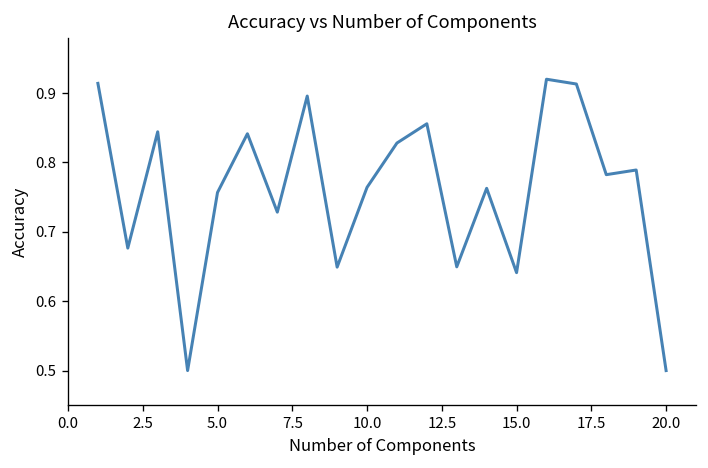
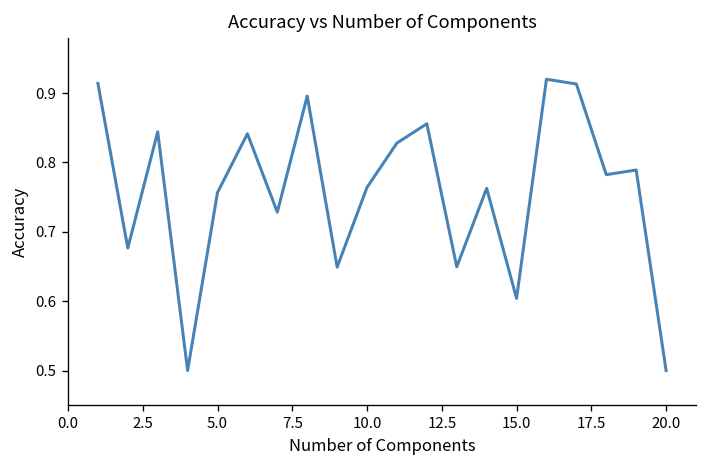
15.0: 0.64 -> 0.60
